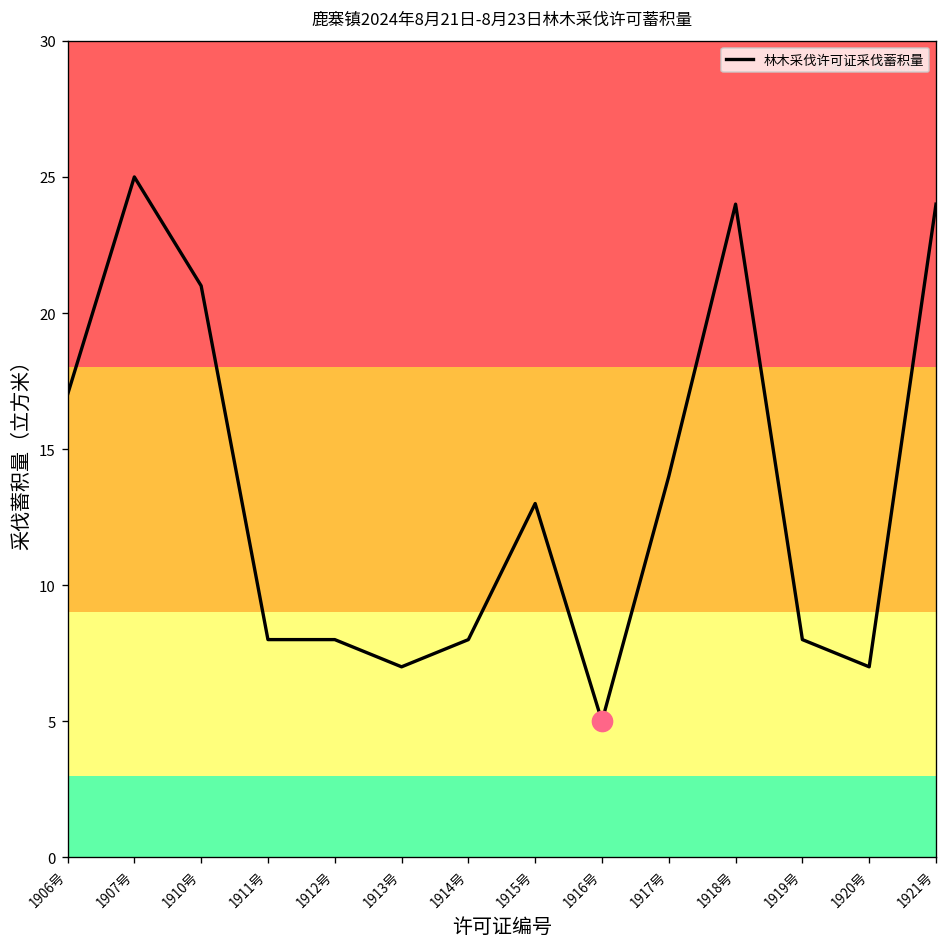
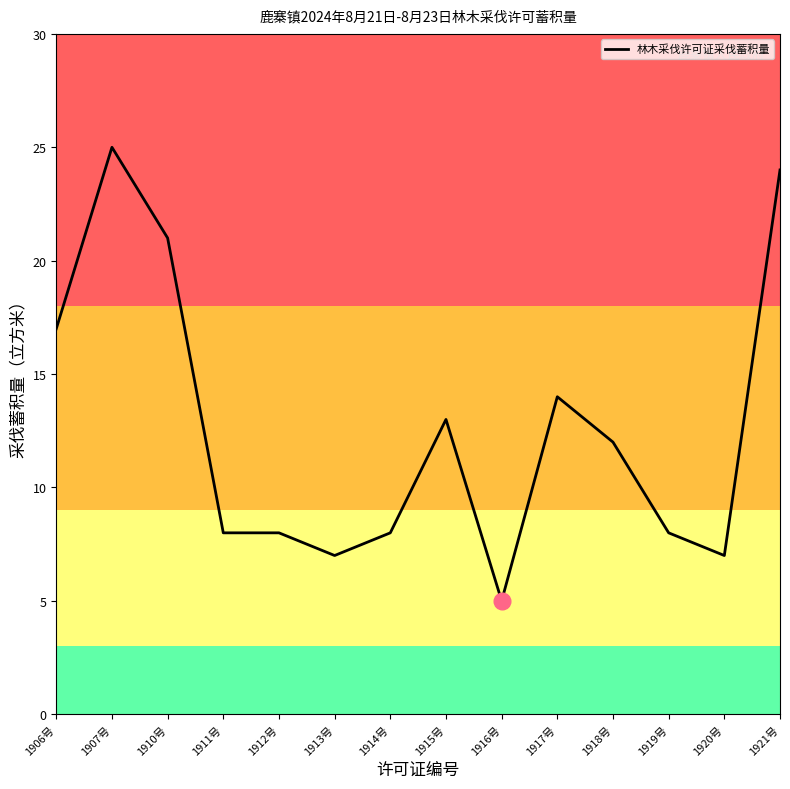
林木采伐许可证采伐蓄积量, 1918号: 24 -> 12
